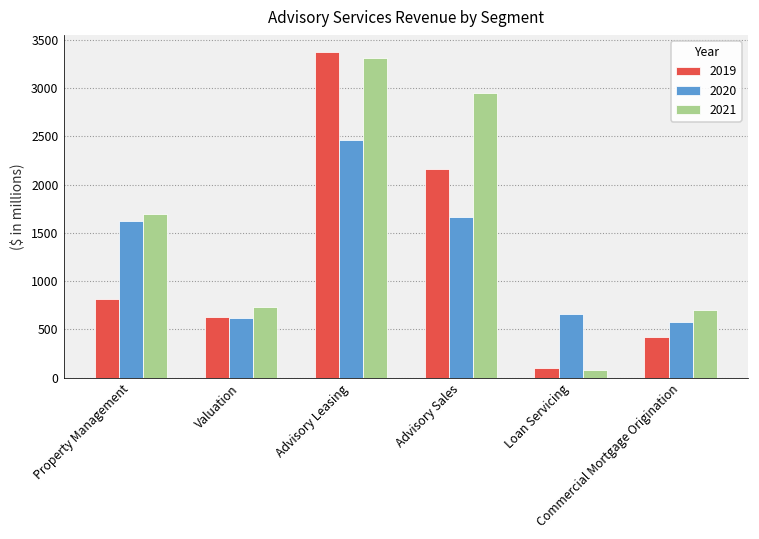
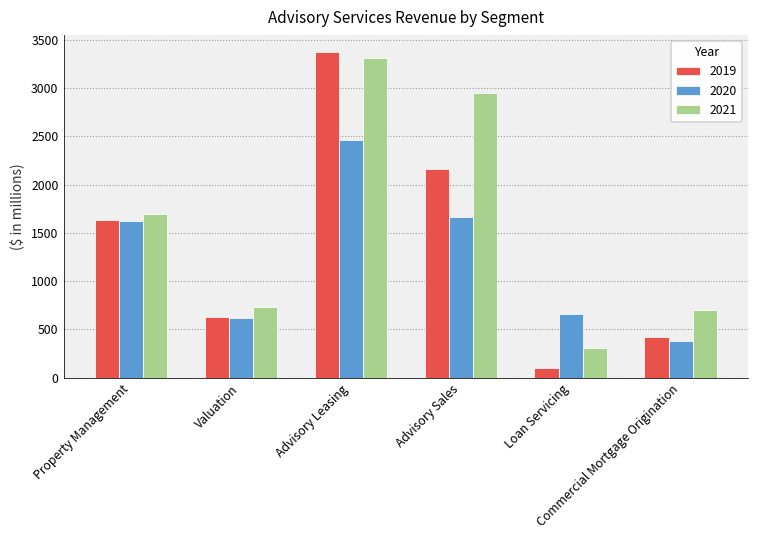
2019, Property Management: 800 -> 1600
2021, Loan Servicing: 100 -> 300
2020, Commercial Mortgage Origination: 600 -> 400
